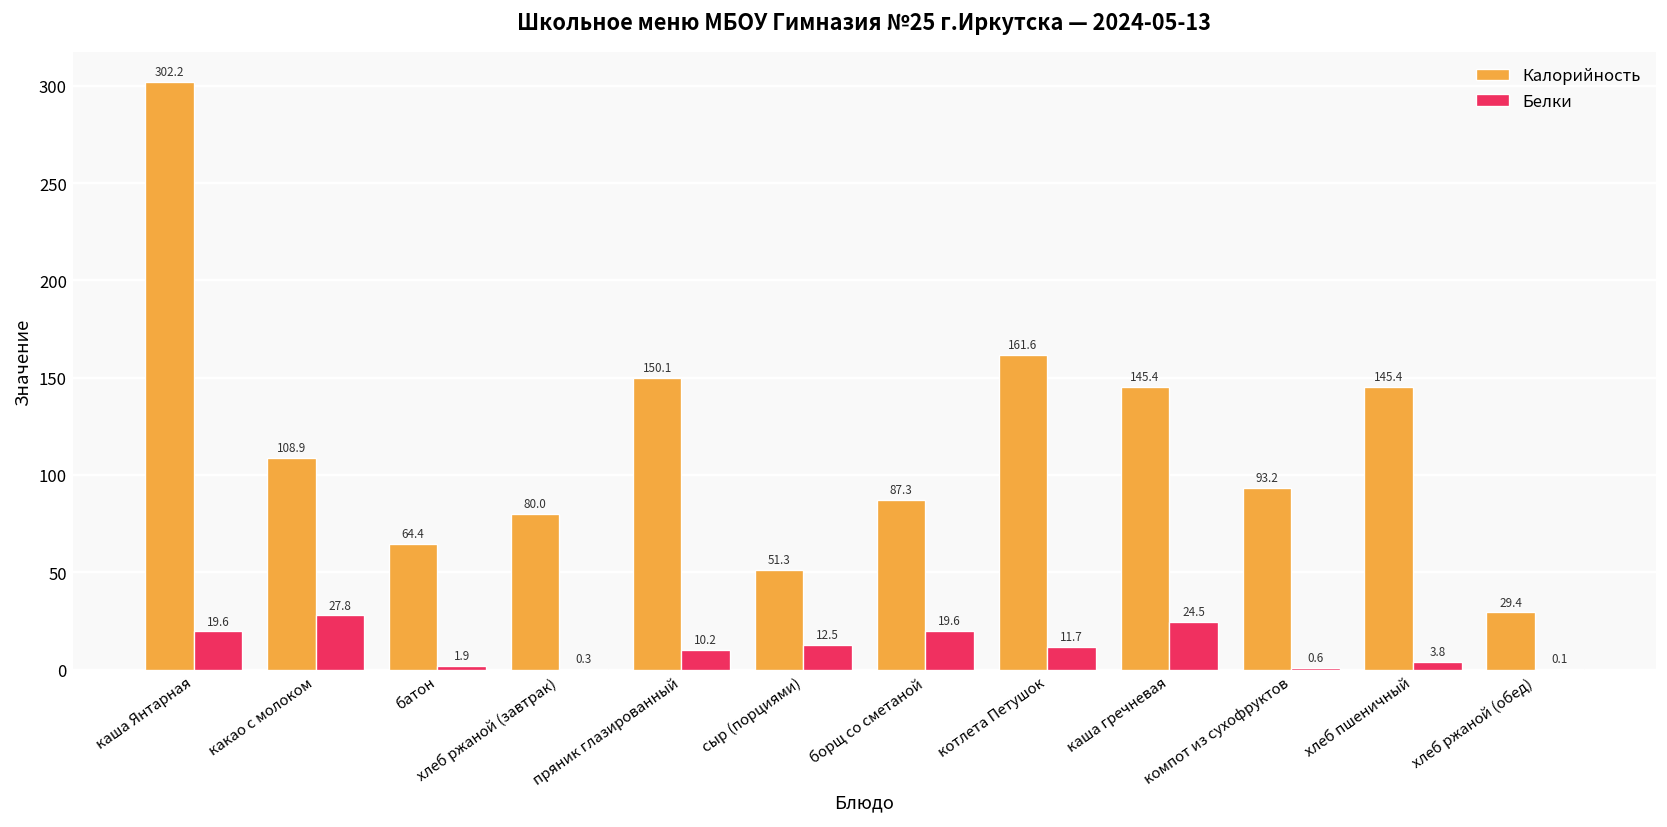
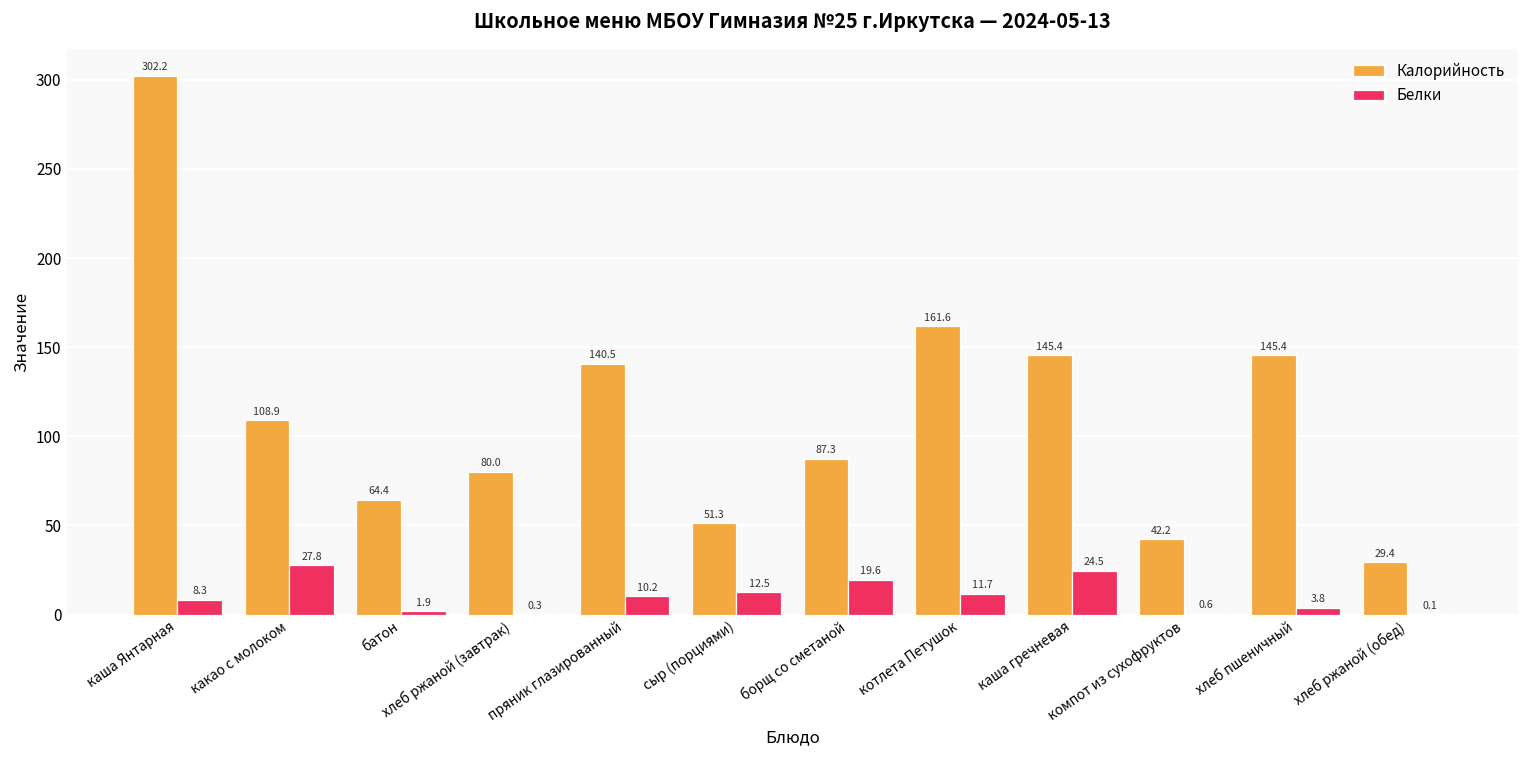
Белки, каша Янтарная: 19.6 -> 8.3
Калорийность, пряник глазированный: 150.1 -> 140.5
Калорийность, компот из сухофруктов: 93.2 -> 42.2
